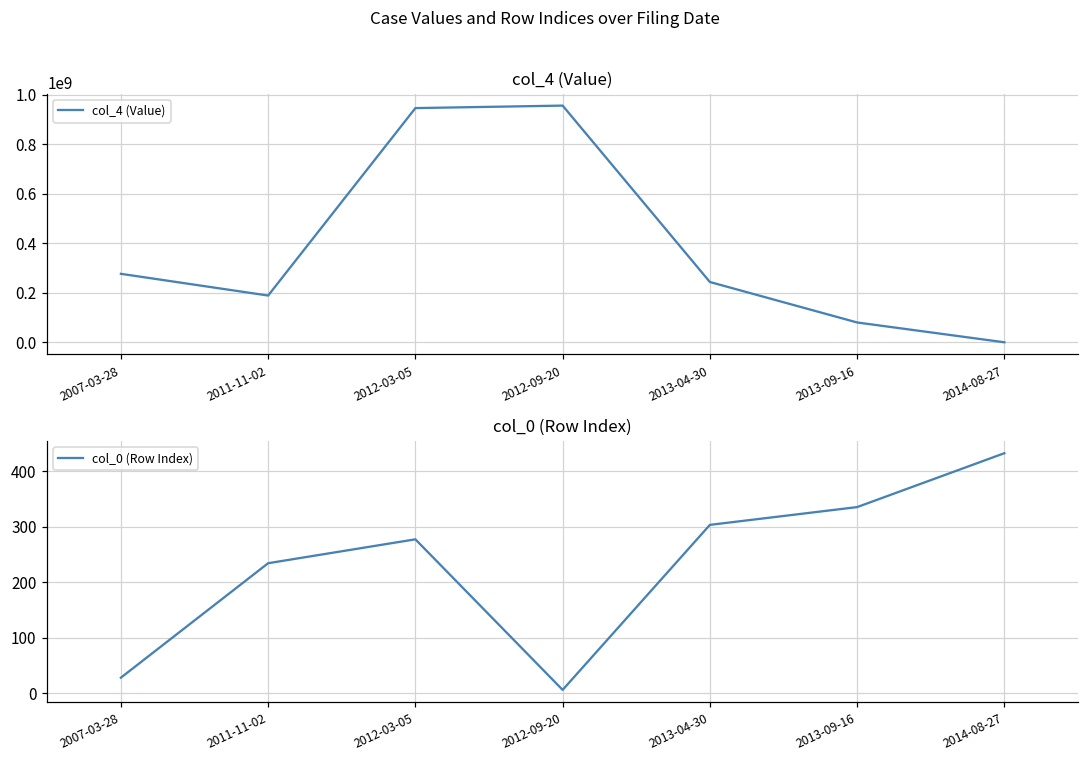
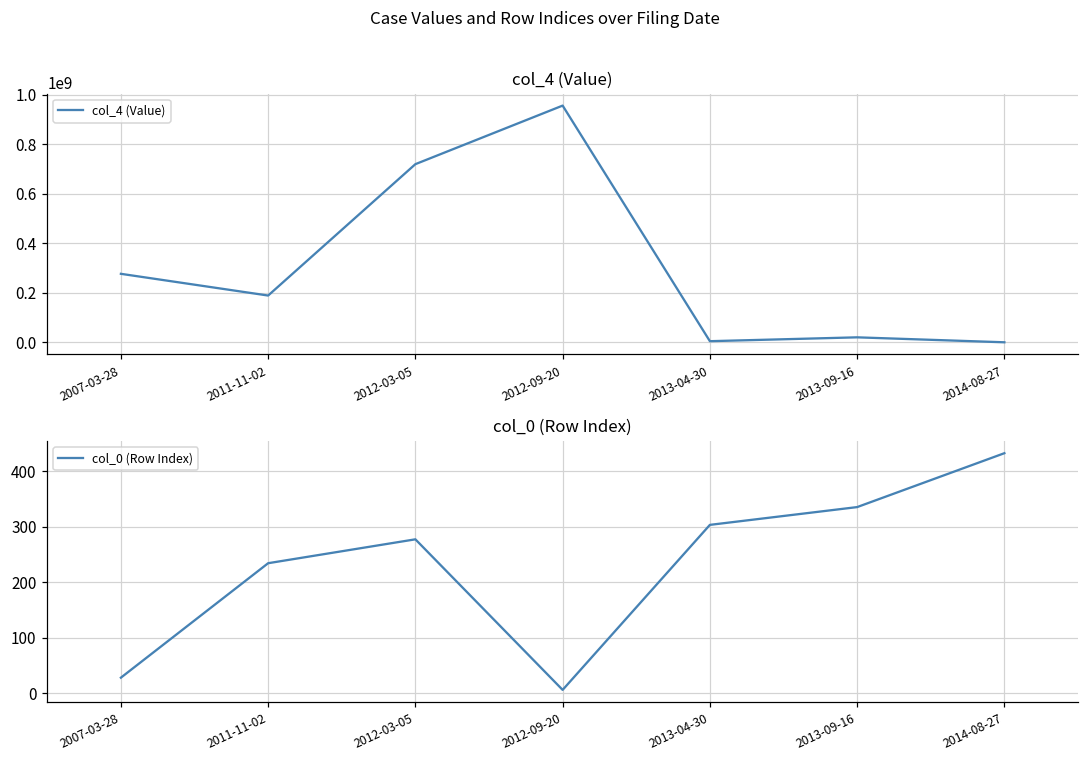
col_4 (Value), 2012-03-05: 950000000 -> 720000000
col_4 (Value), 2013-04-30: 240000000 -> 0
col_4 (Value), 2013-09-16: 80000000 -> 20000000
